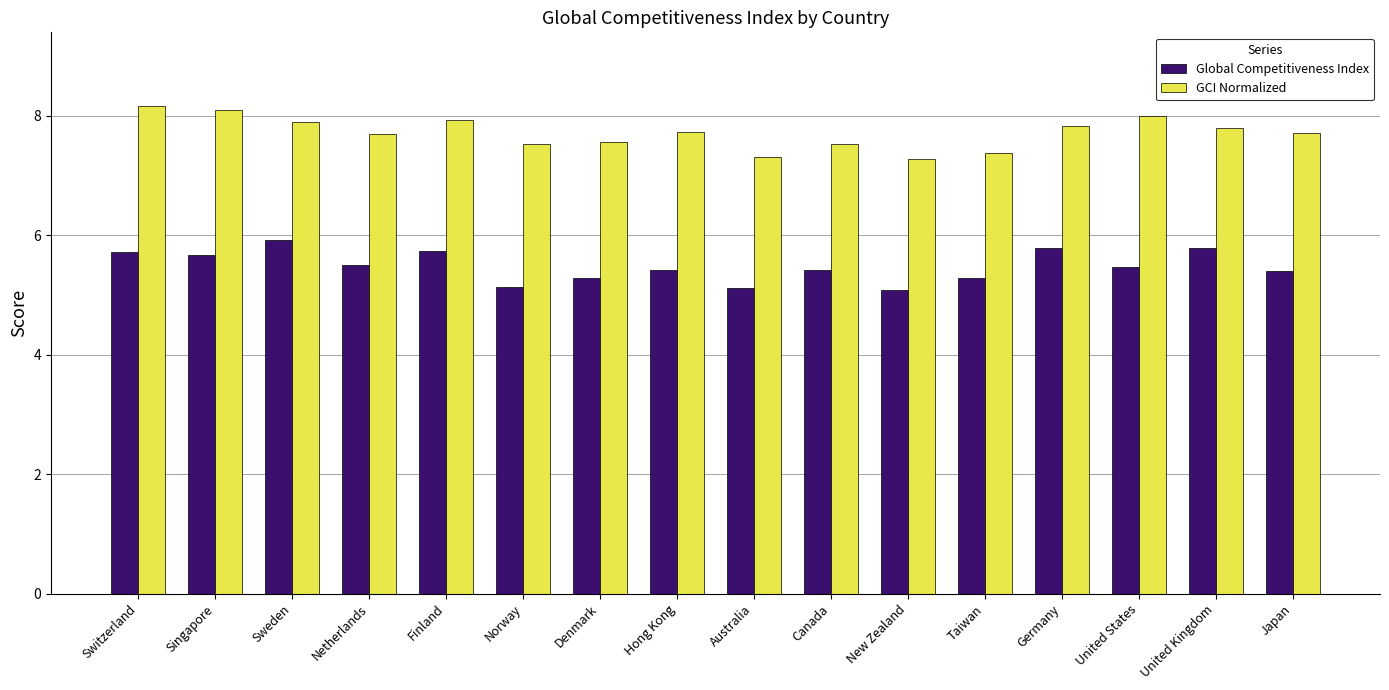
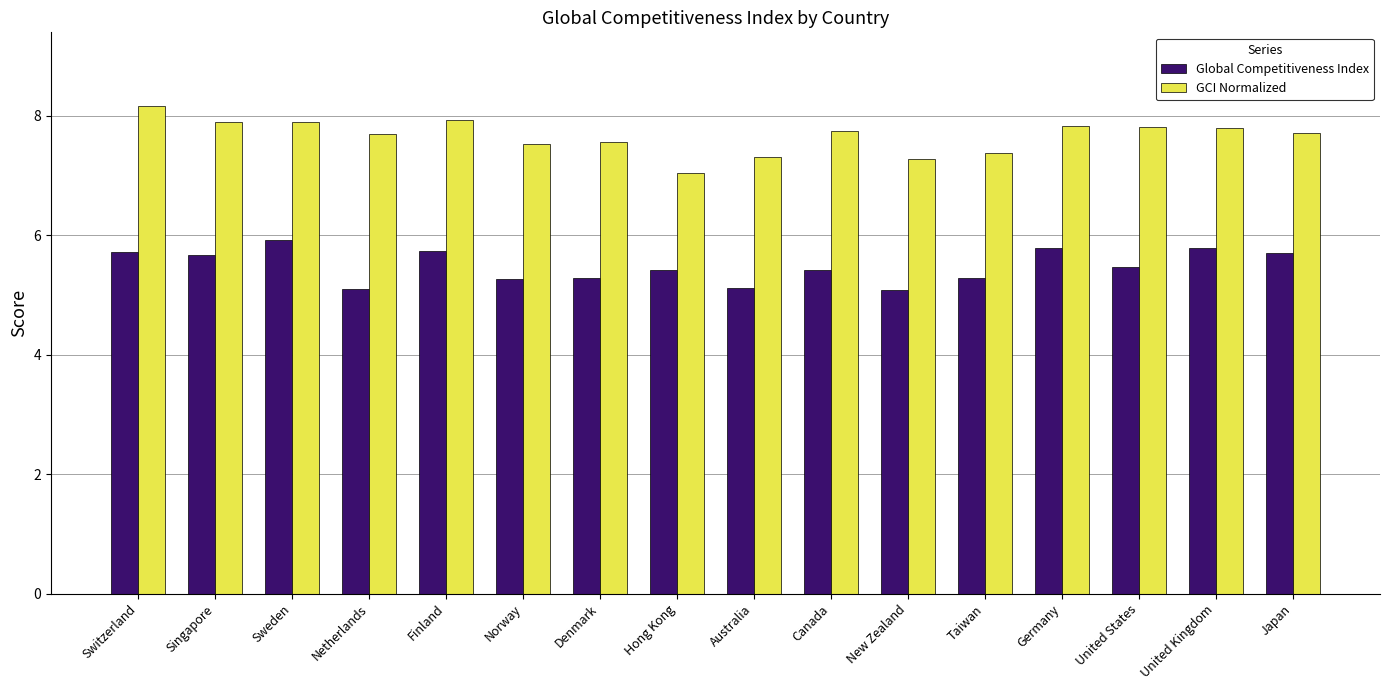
GCI Normalized, Singapore: 8.1 -> 7.9
Global Competitiveness Index, Netherlands: 5.5 -> 5.1
Global Competitiveness Index, Norway: 5.1 -> 5.3
GCI Normalized, Hong Kong: 7.7 -> 7.0
GCI Normalized, Canada: 7.5 -> 7.7
GCI Normalized, United States: 8.0 -> 7.8
Global Competitiveness Index, Japan: 5.4 -> 5.7
